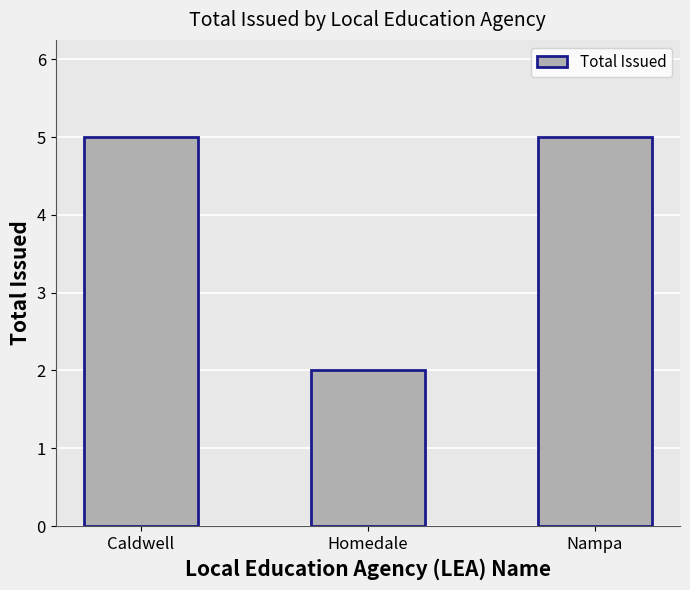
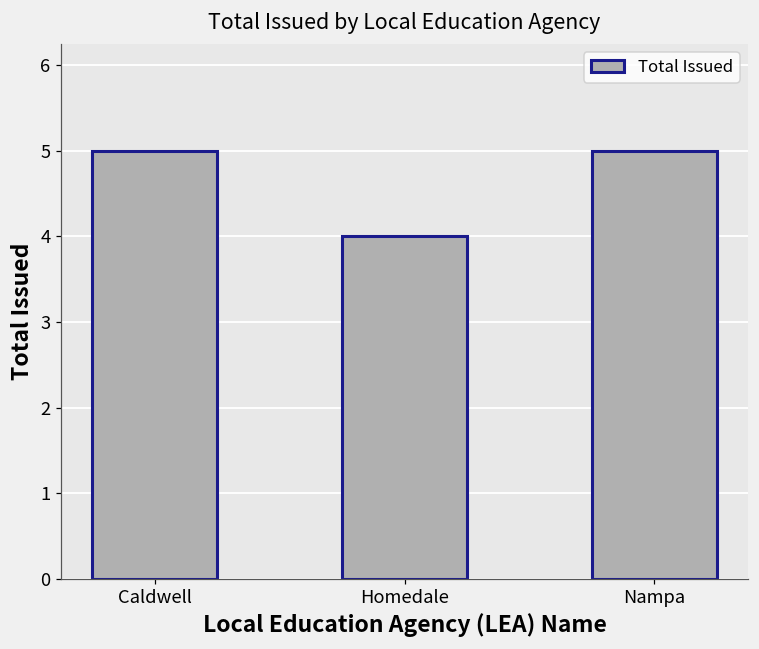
Homedale: 2 -> 4
